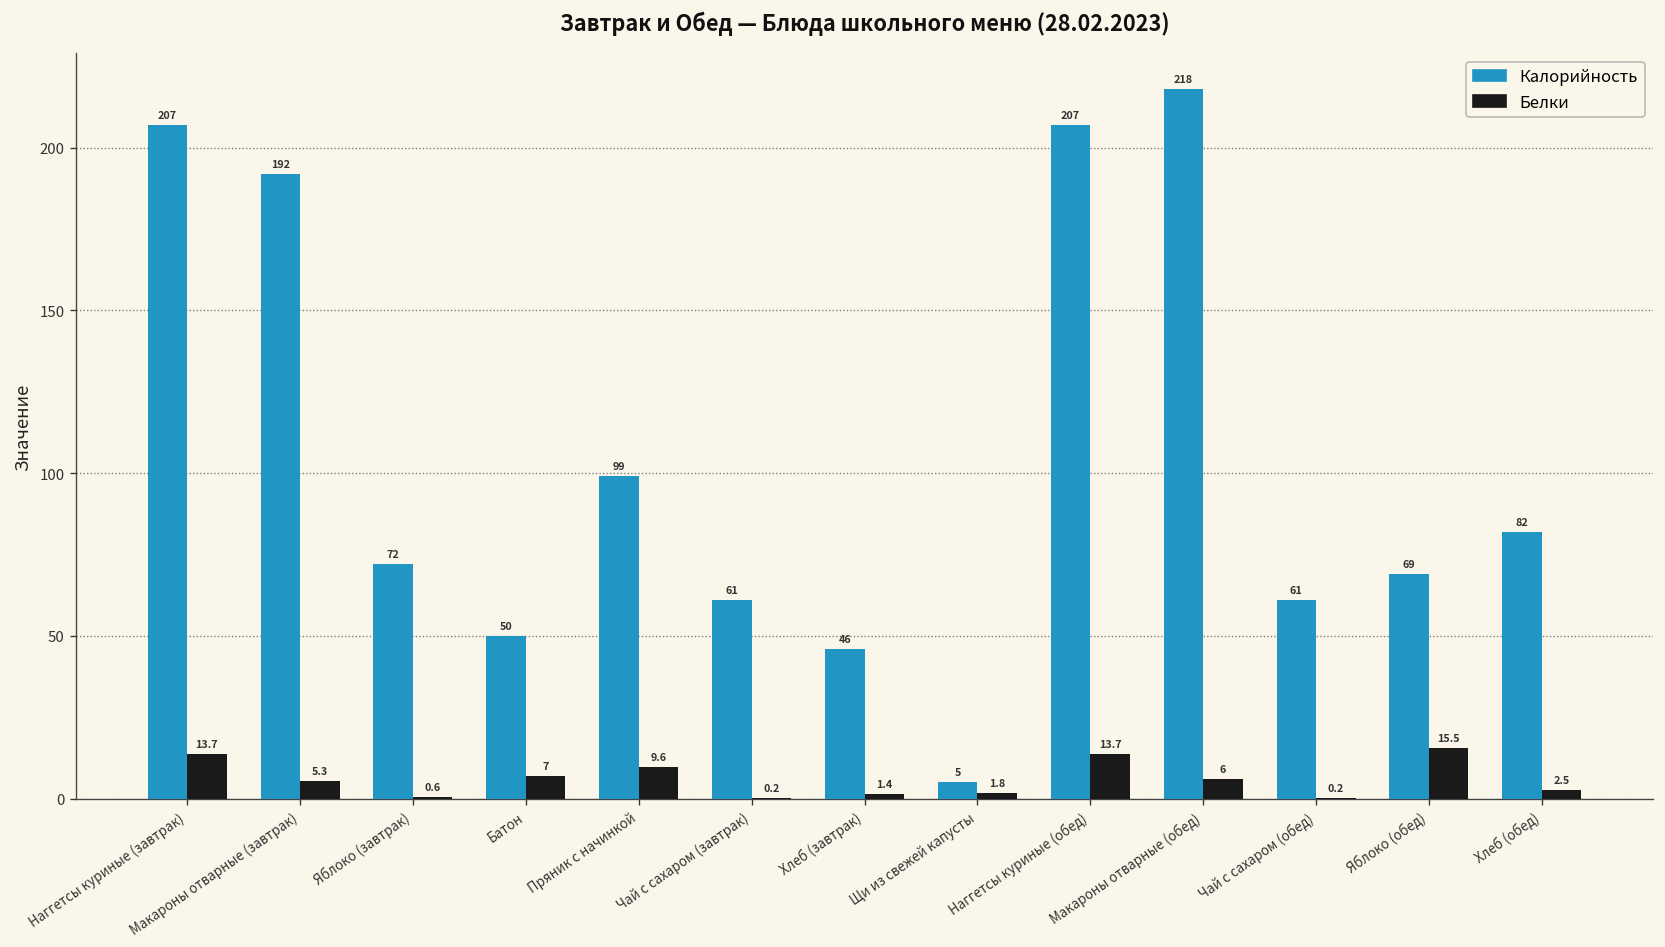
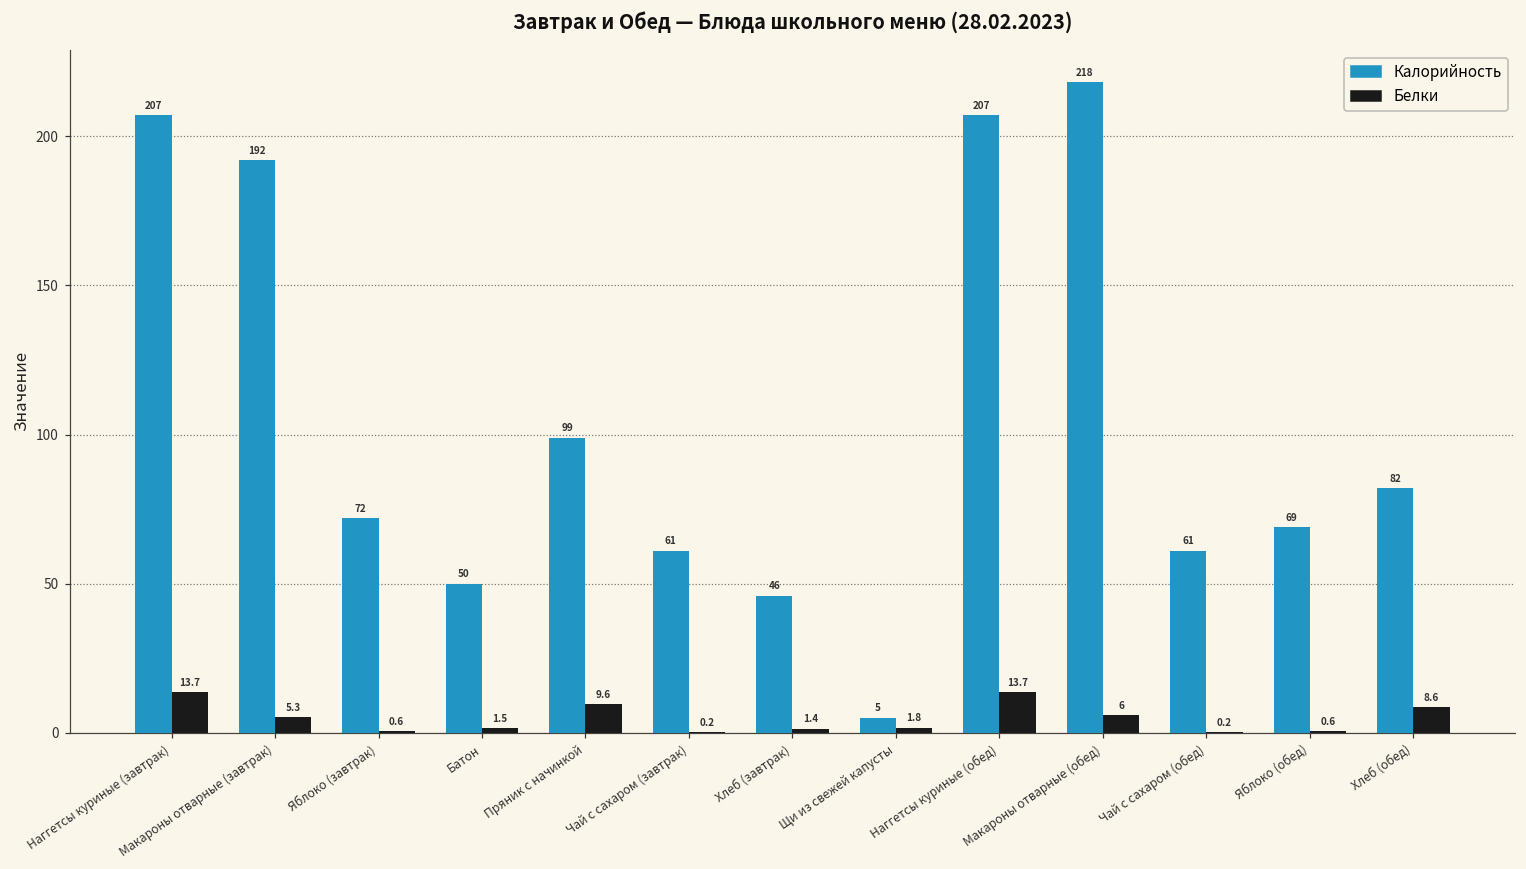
Белки, Батон: 7 -> 1.5
Белки, Яблоко (обед): 15.5 -> 0.6
Белки, Хлеб (обед): 2.5 -> 8.6
